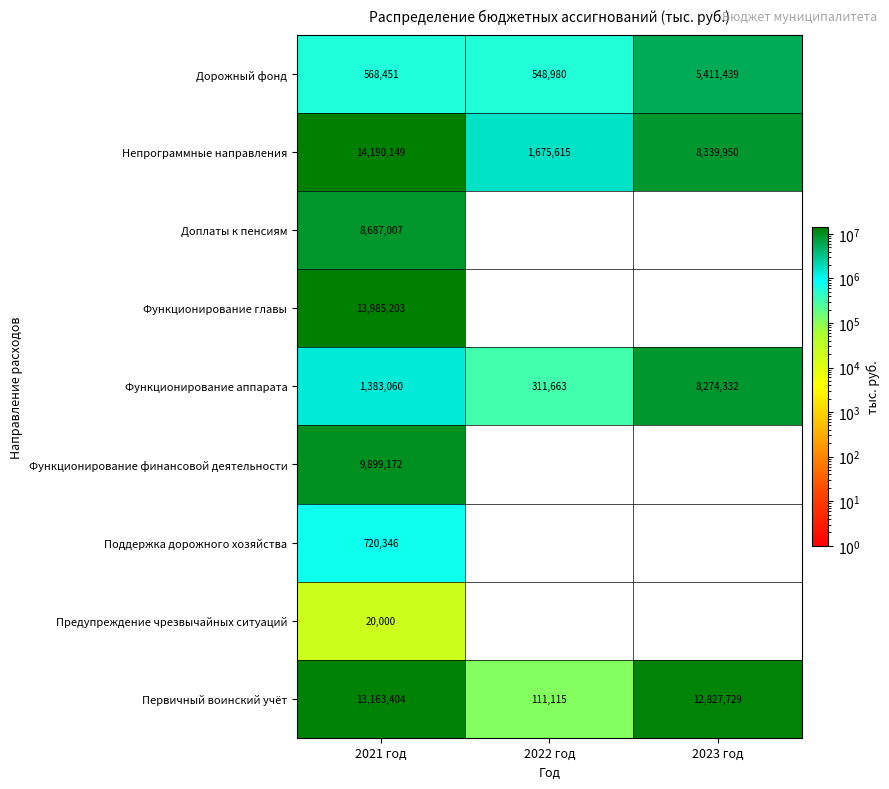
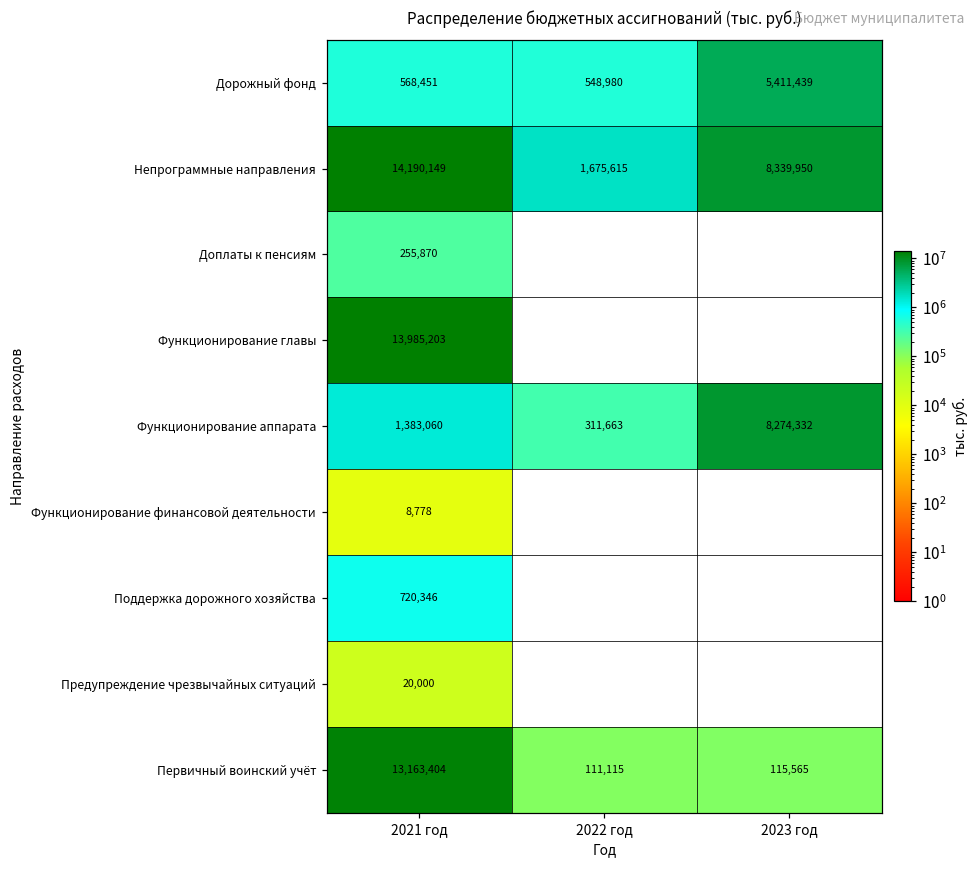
Доплаты к пенсиям, 2021 год: 8,687,007 -> 255,870
Функционирование финансовой деятельности, 2021 год: 9,899,172 -> 8,778
Первичный воинский учёт, 2023 год: 12,827,729 -> 115,565
